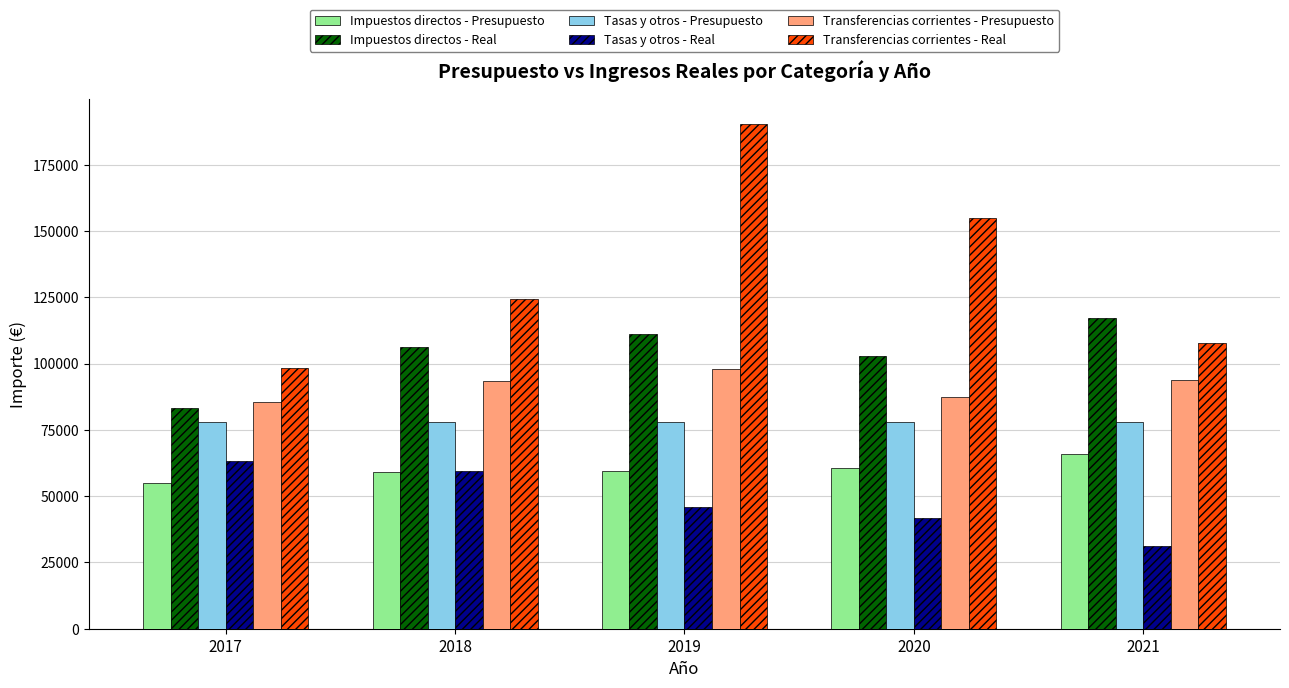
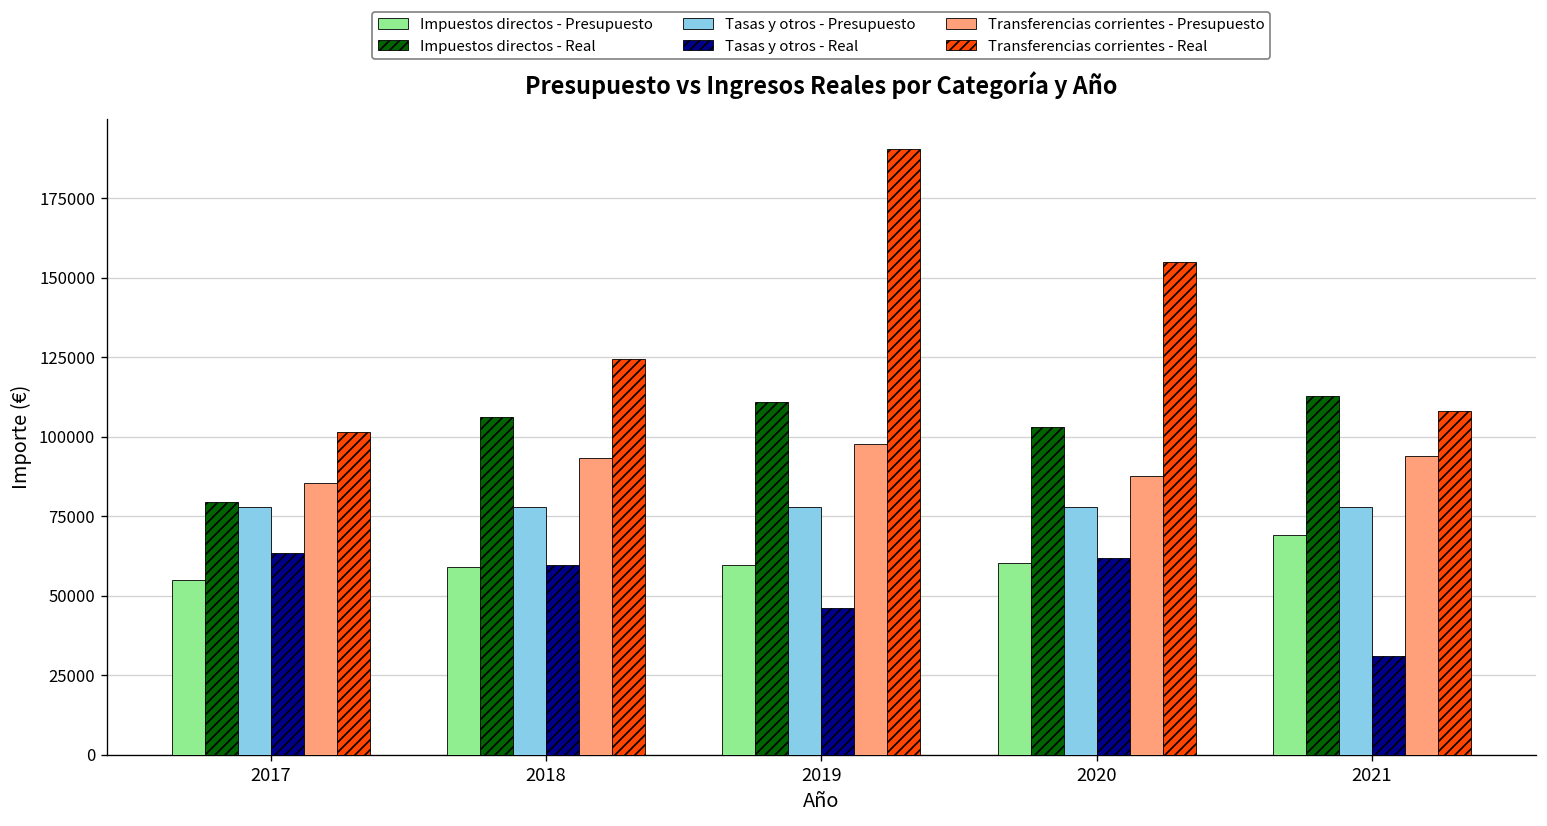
Impuestos directos - Real, 2017: 83000 -> 79000
Transferencias corrientes - Real, 2017: 98000 -> 102000
Tasas y otros - Real, 2020: 42000 -> 62000
Impuestos directos - Presupuesto, 2021: 66000 -> 69000
Impuestos directos - Real, 2021: 117000 -> 113000
